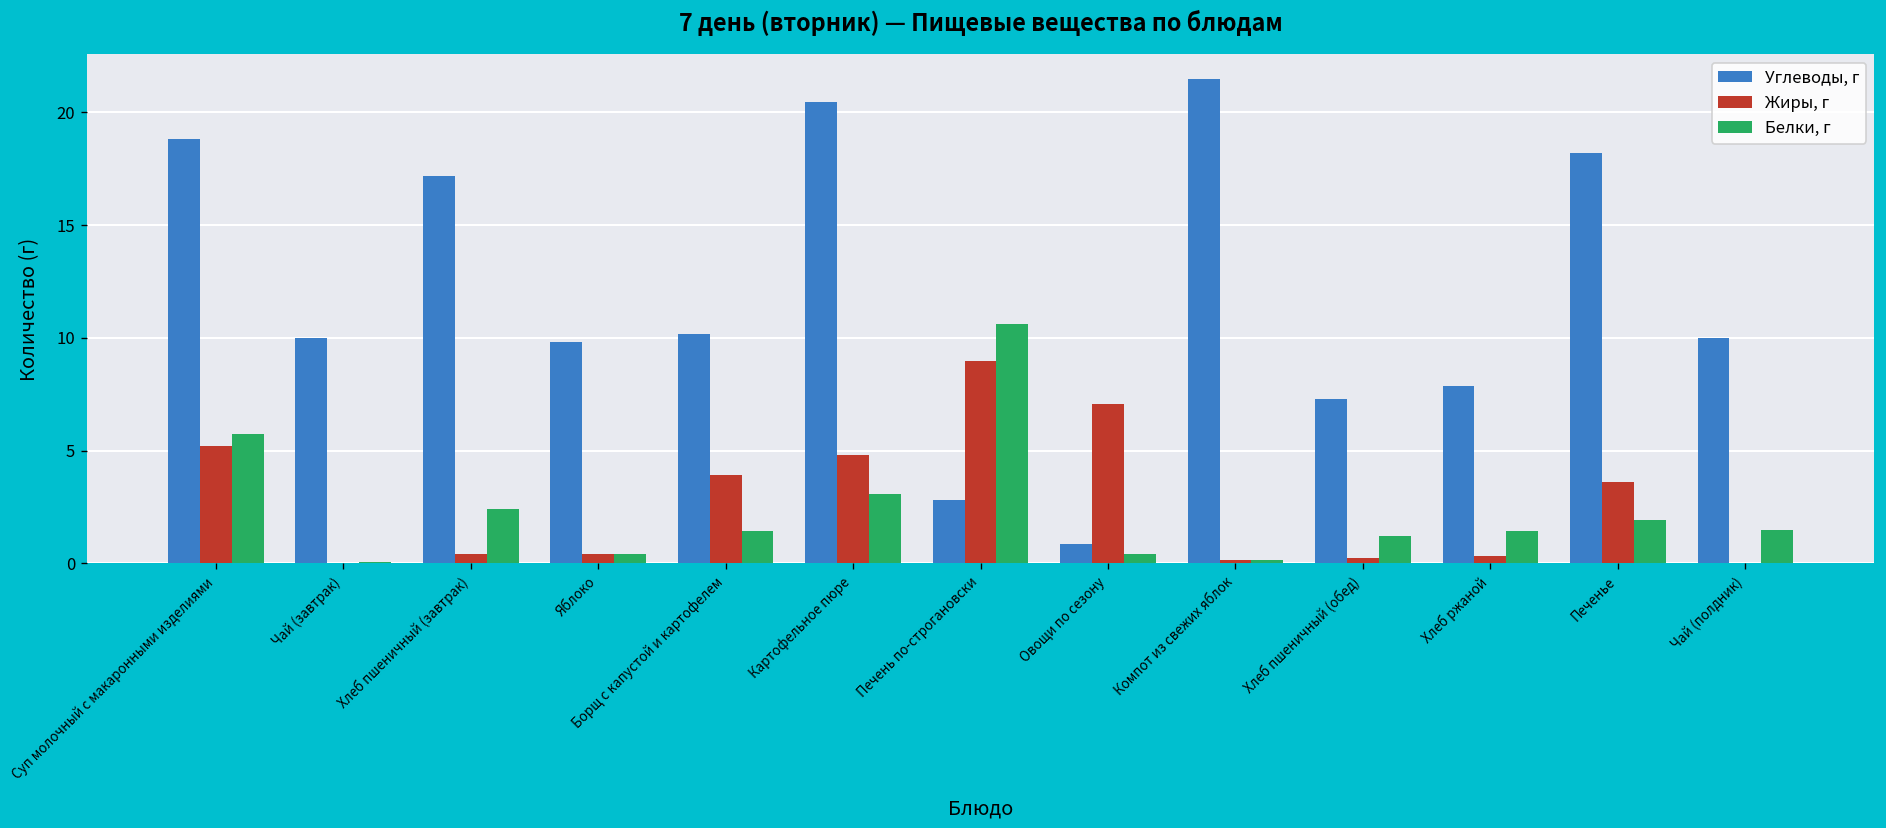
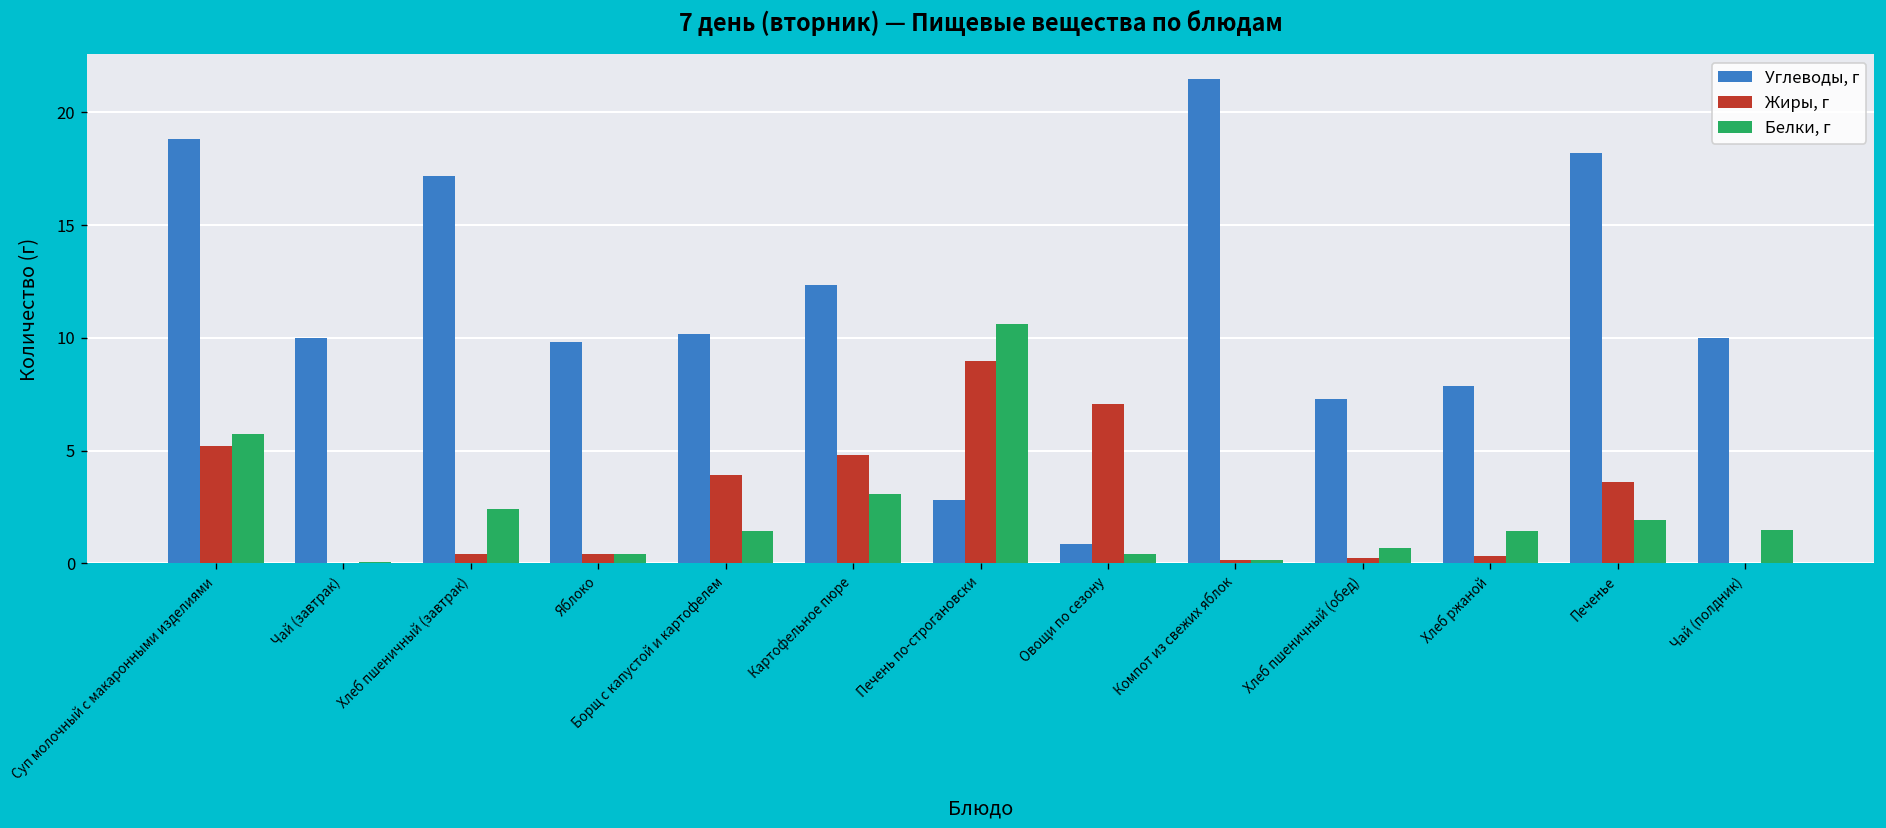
Углеводы, г, Картофельное пюре: 20.4 -> 12.4
Белки, г, Хлеб пшеничный (обед): 1.2 -> 0.7
